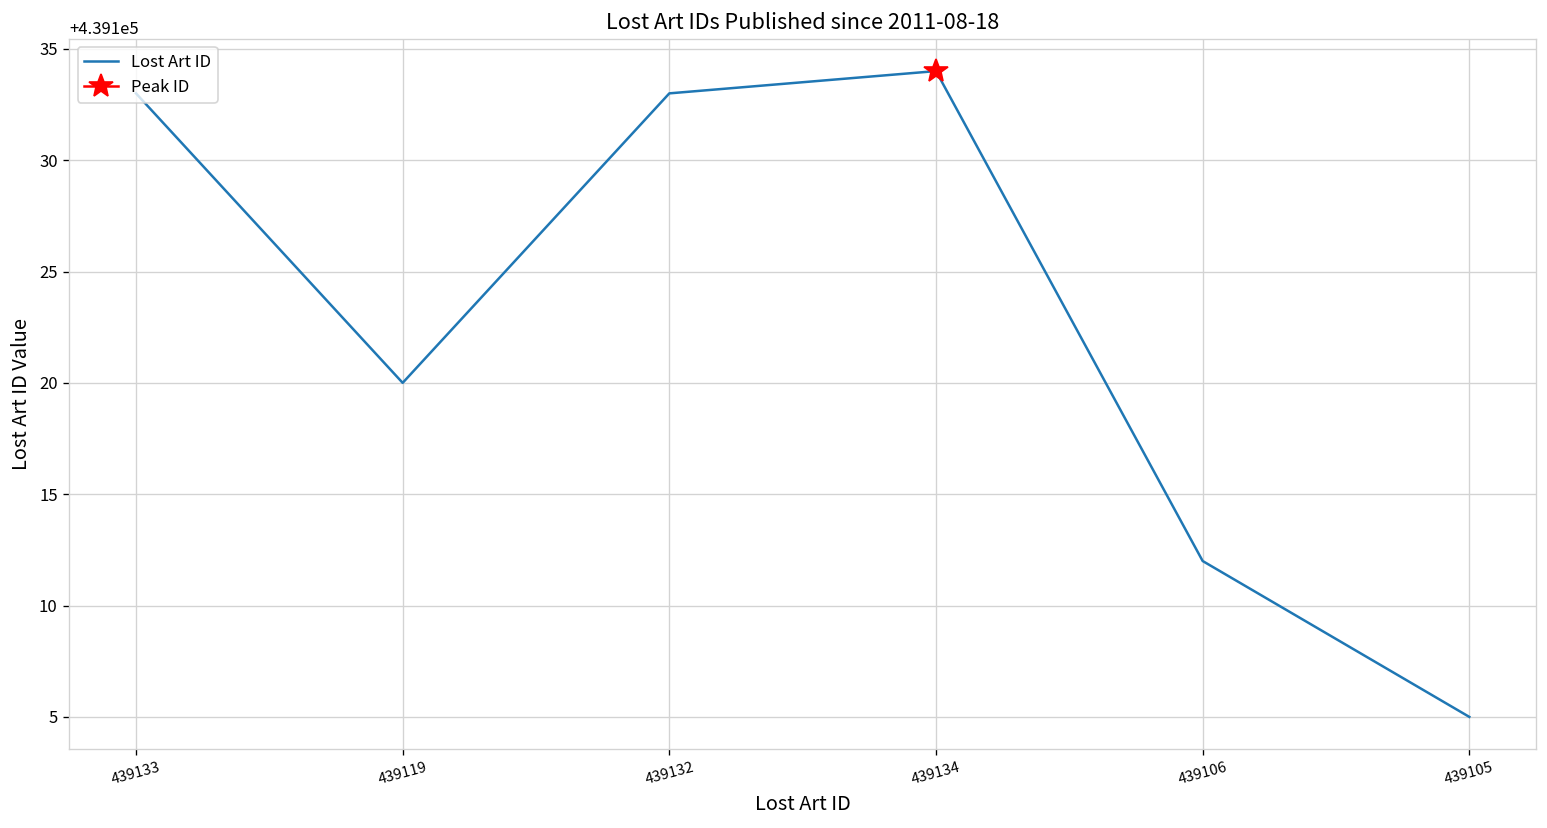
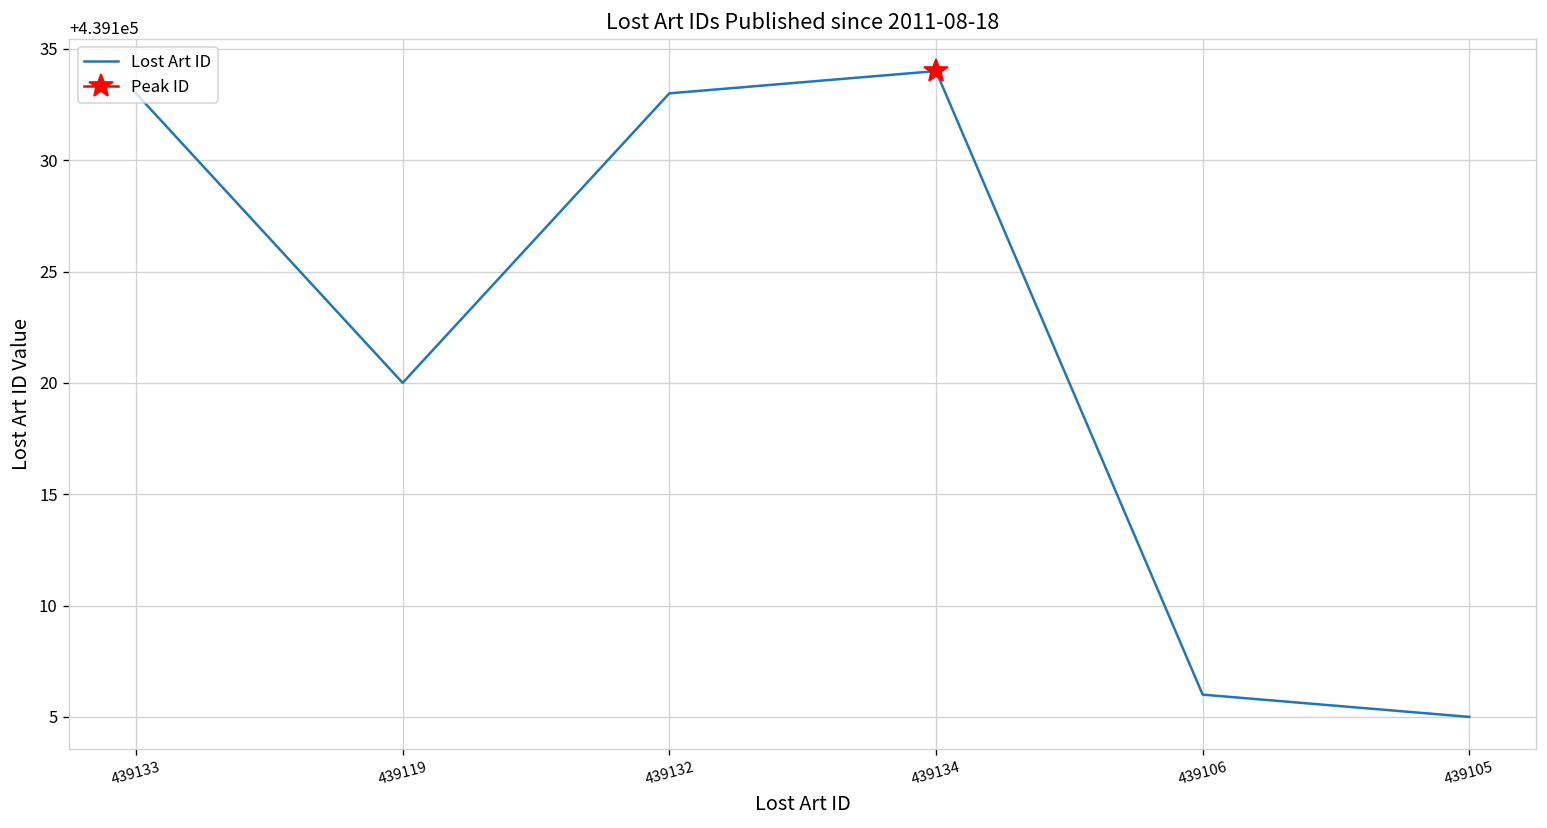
Lost Art ID, 439106: 439112 -> 439106
